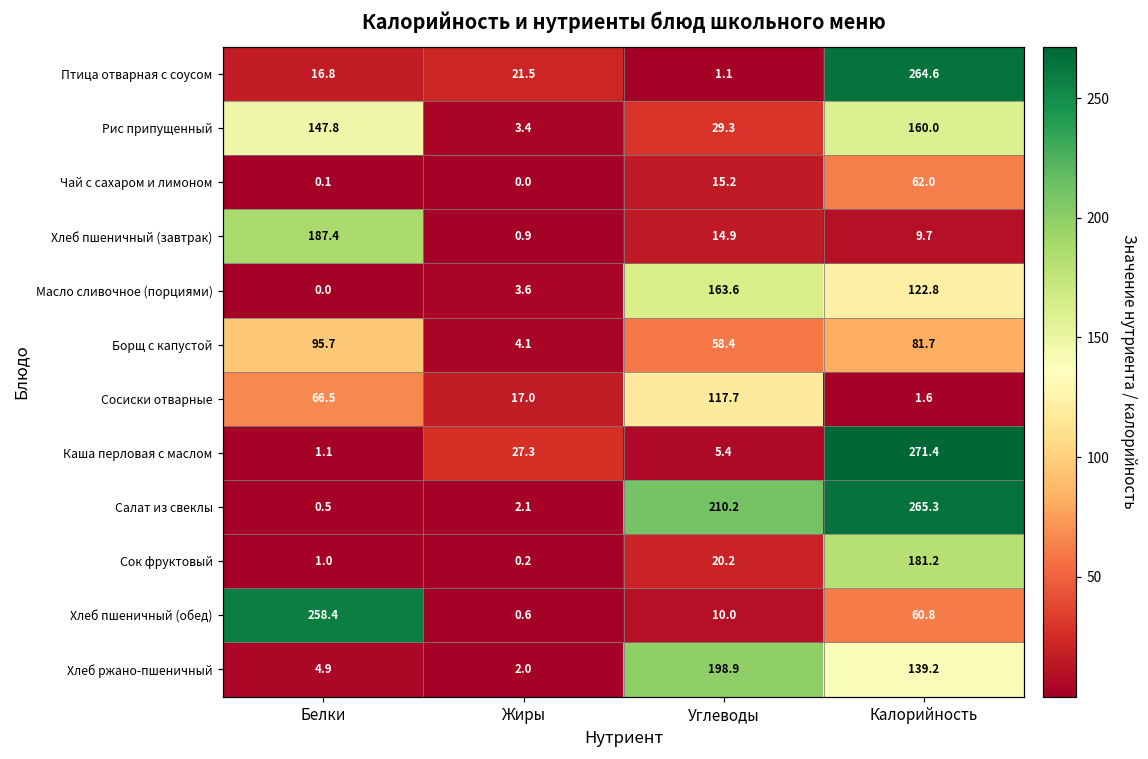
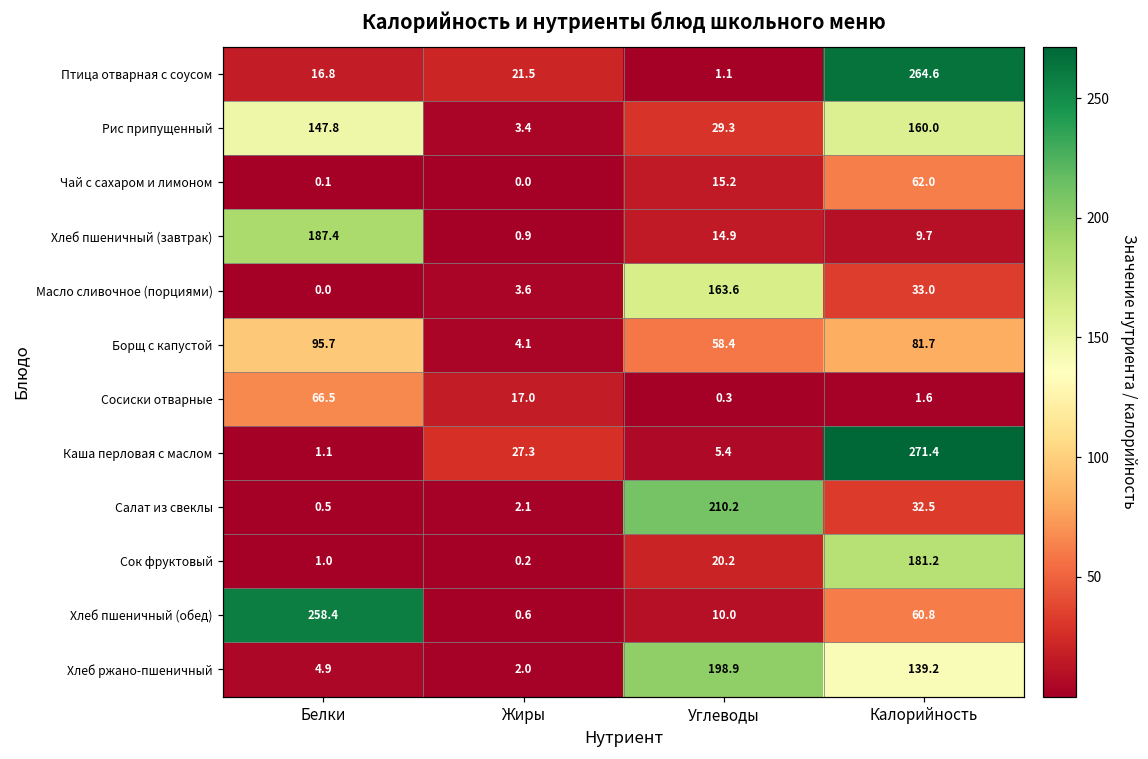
Масло сливочное (порциями), Калорийность: 122.8 -> 33.0
Сосиски отварные, Углеводы: 117.7 -> 0.3
Салат из свеклы, Калорийность: 265.3 -> 32.5
